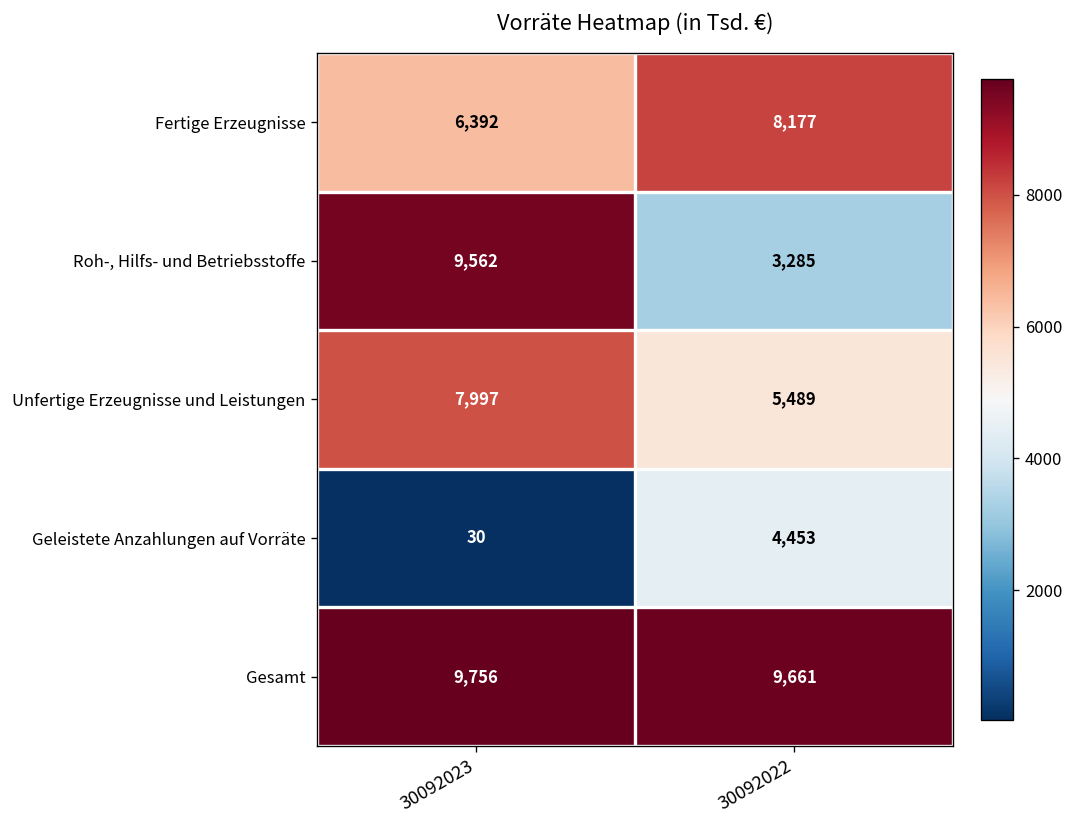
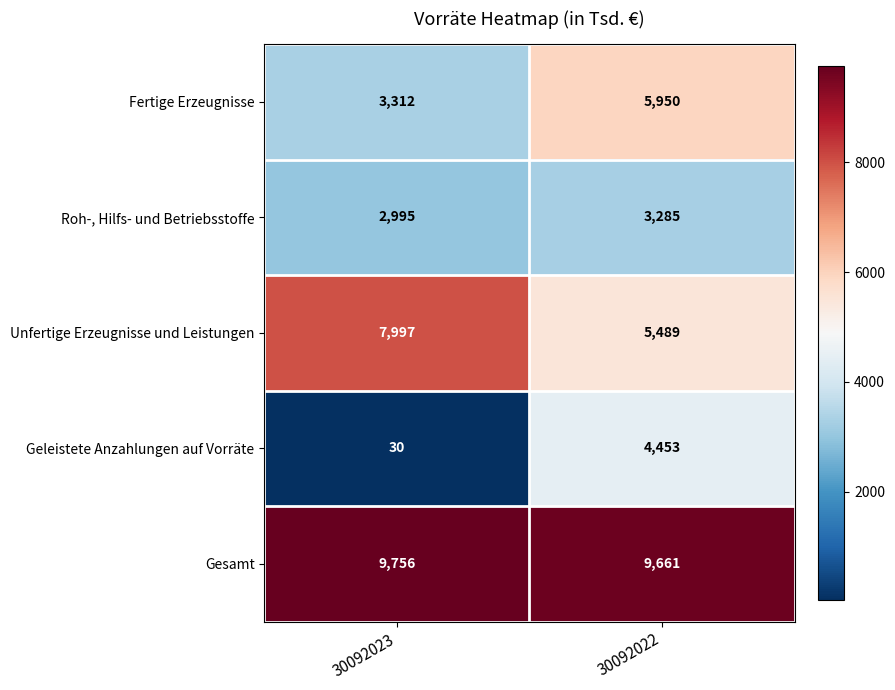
Fertige Erzeugnisse, 30092023: 6,392 -> 3,312
Fertige Erzeugnisse, 30092022: 8,177 -> 5,950
Roh-, Hilfs- und Betriebsstoffe, 30092023: 9,562 -> 2,995
